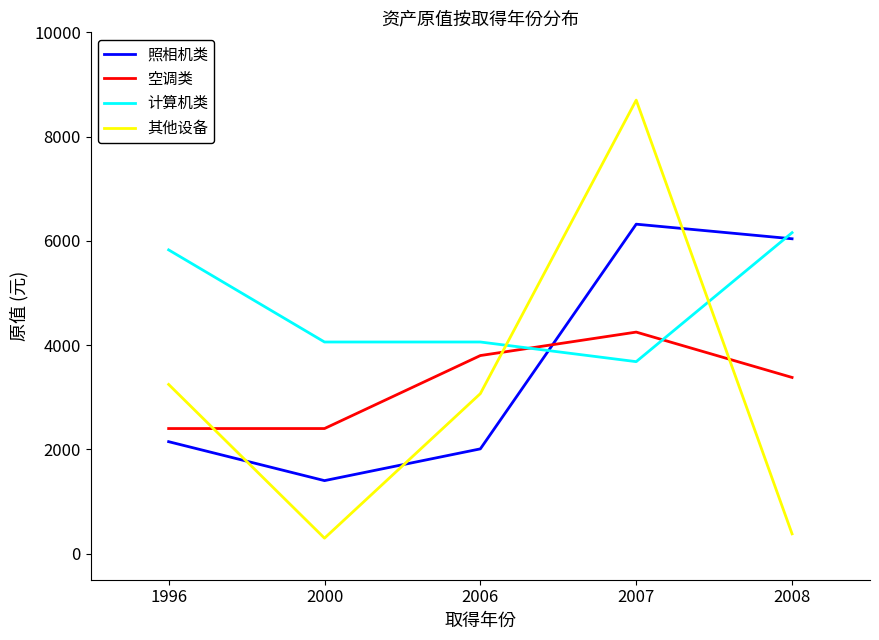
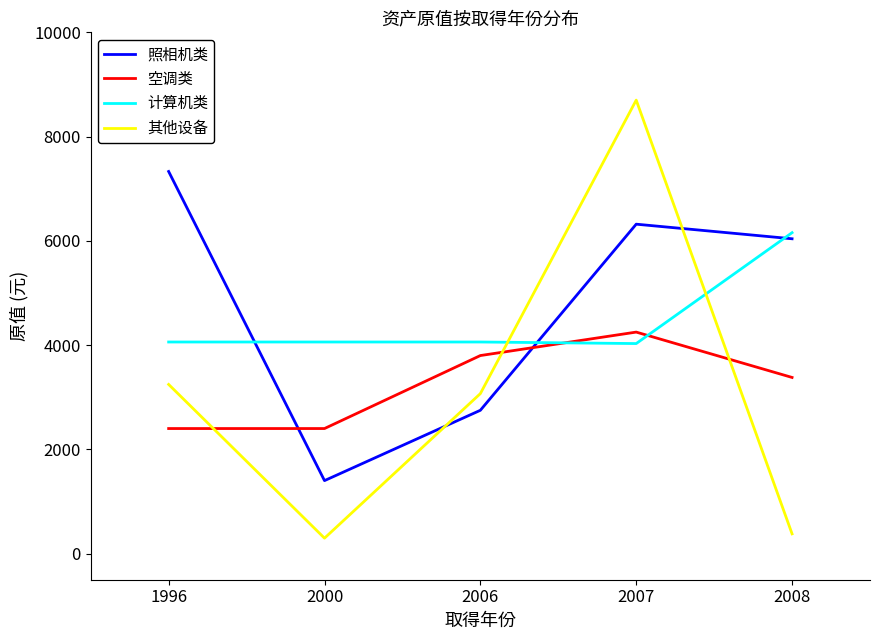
照相机类, 1996: 2100 -> 7300
计算机类, 1996: 5800 -> 4100
照相机类, 2006: 2000 -> 2800
计算机类, 2007: 3700 -> 4000
